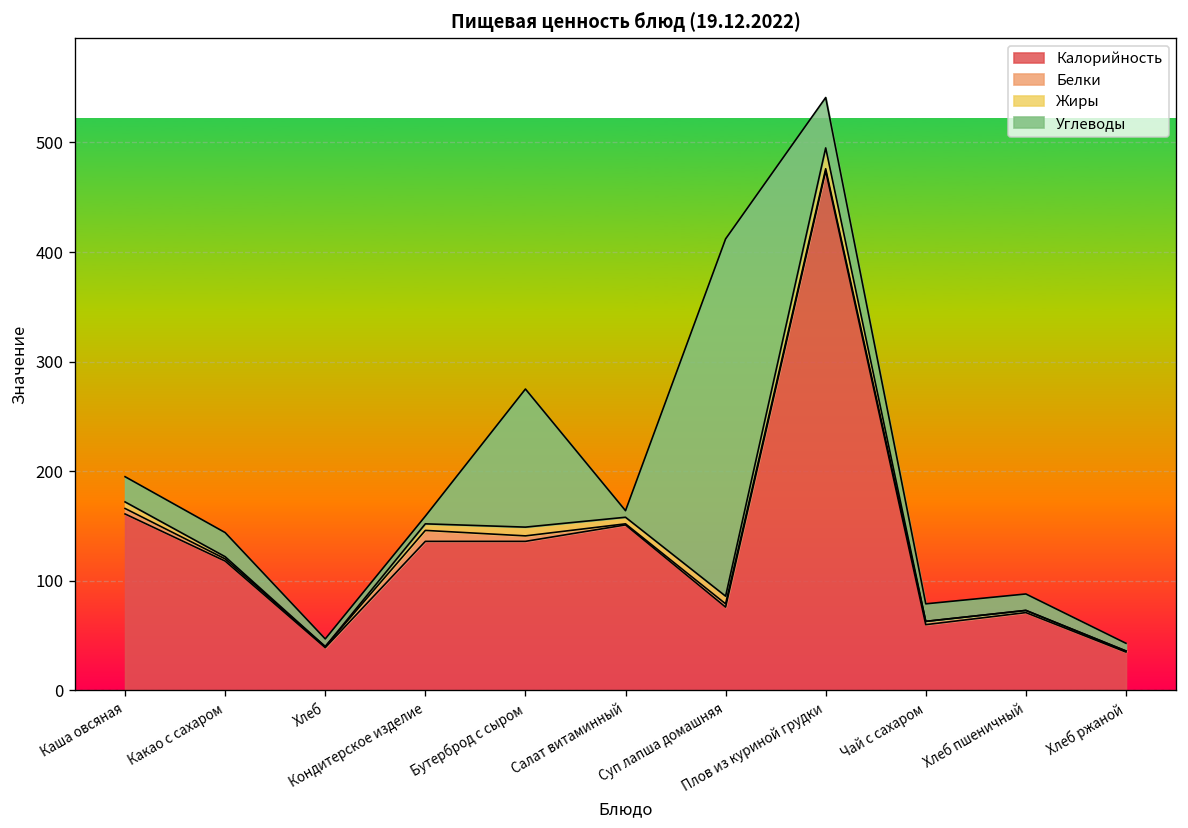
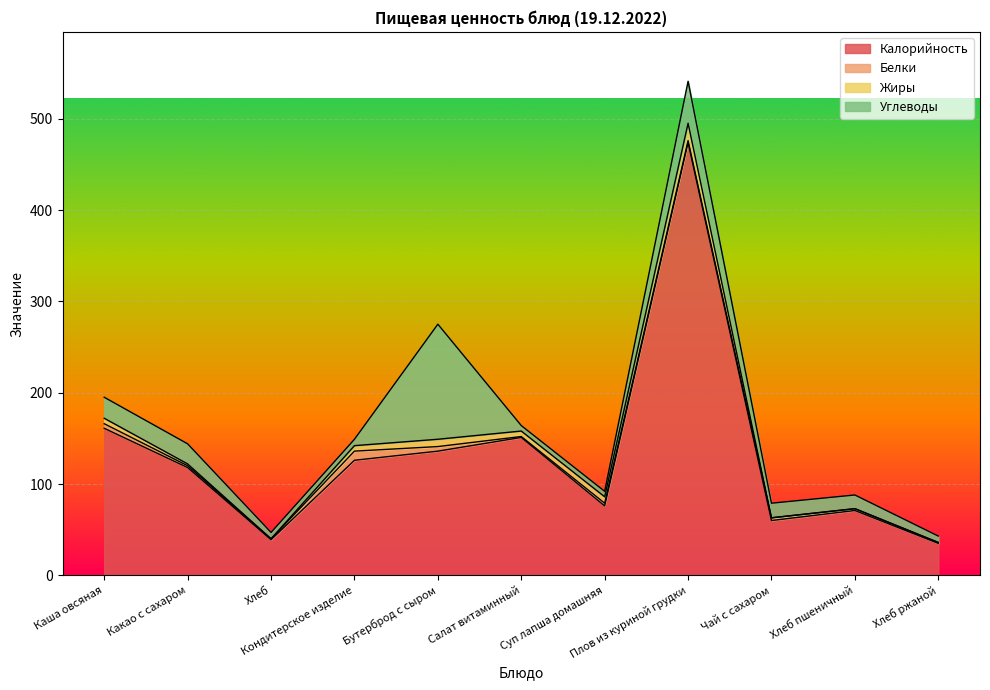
Калорийность, Кондитерское изделие: 140 -> 130
Углеводы, Суп лапша домашняя: 330 -> 10
